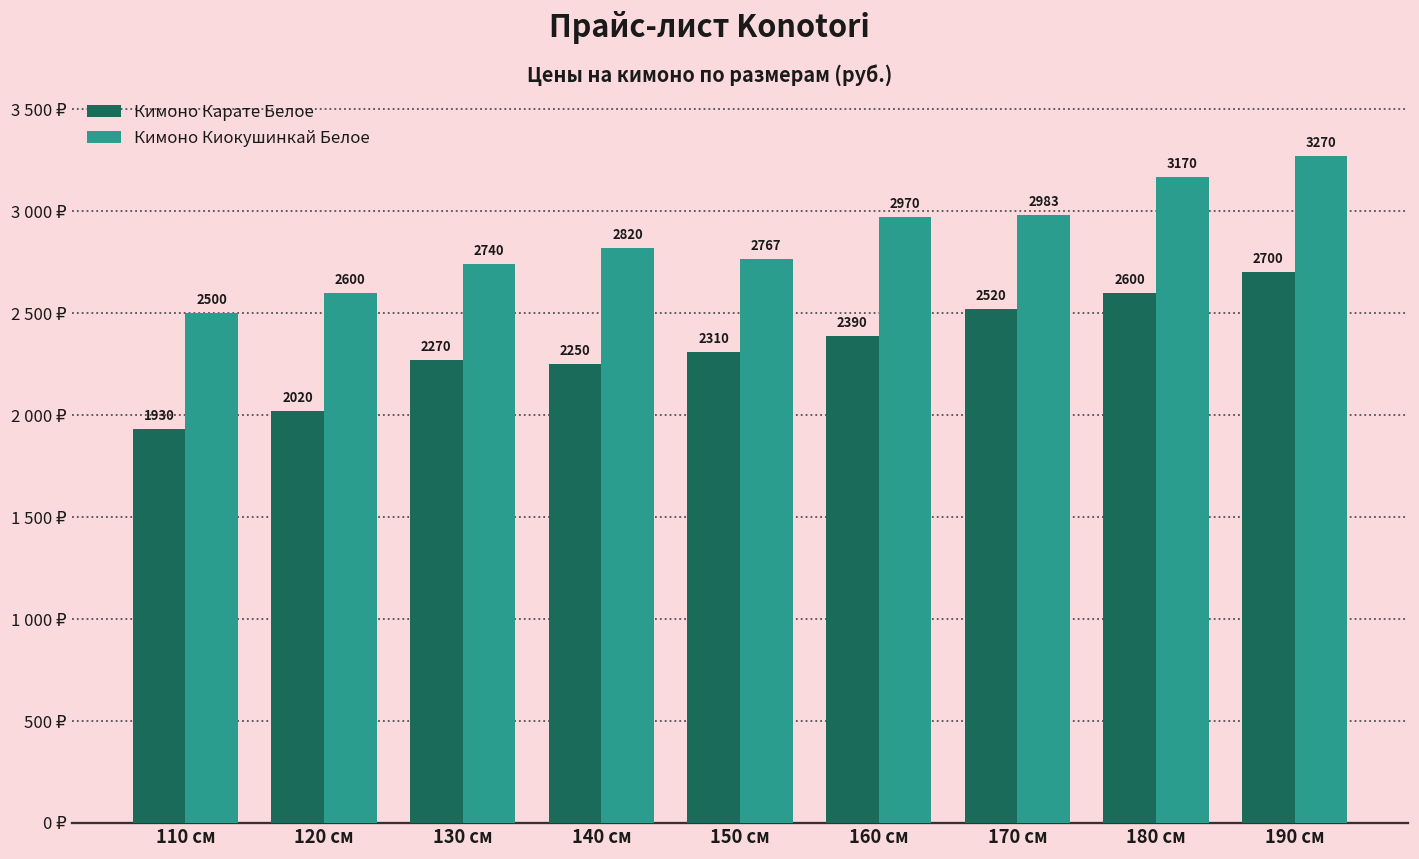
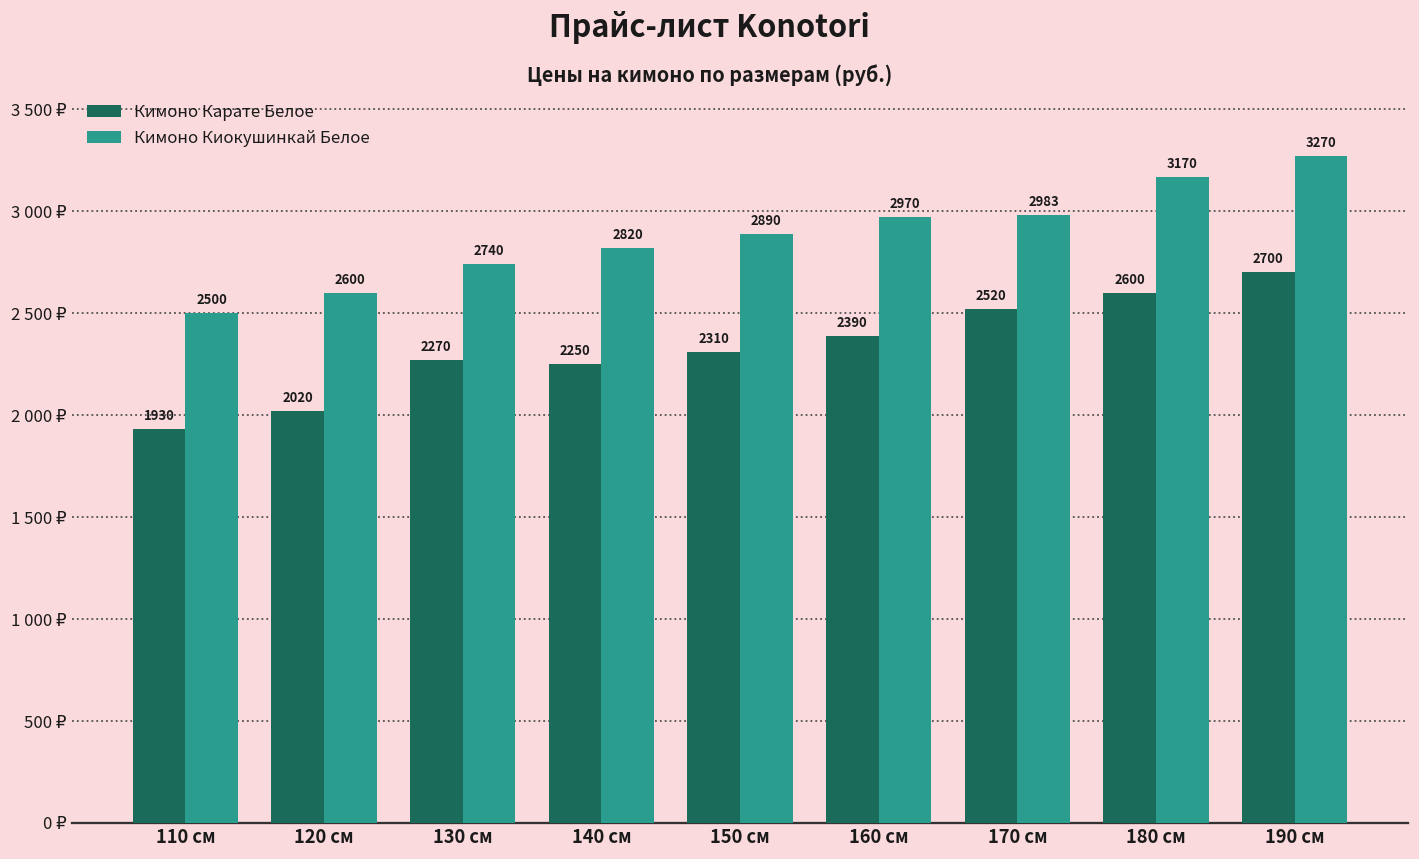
Кимоно Киокушинкай Белое, 150 см: 2767 -> 2890
